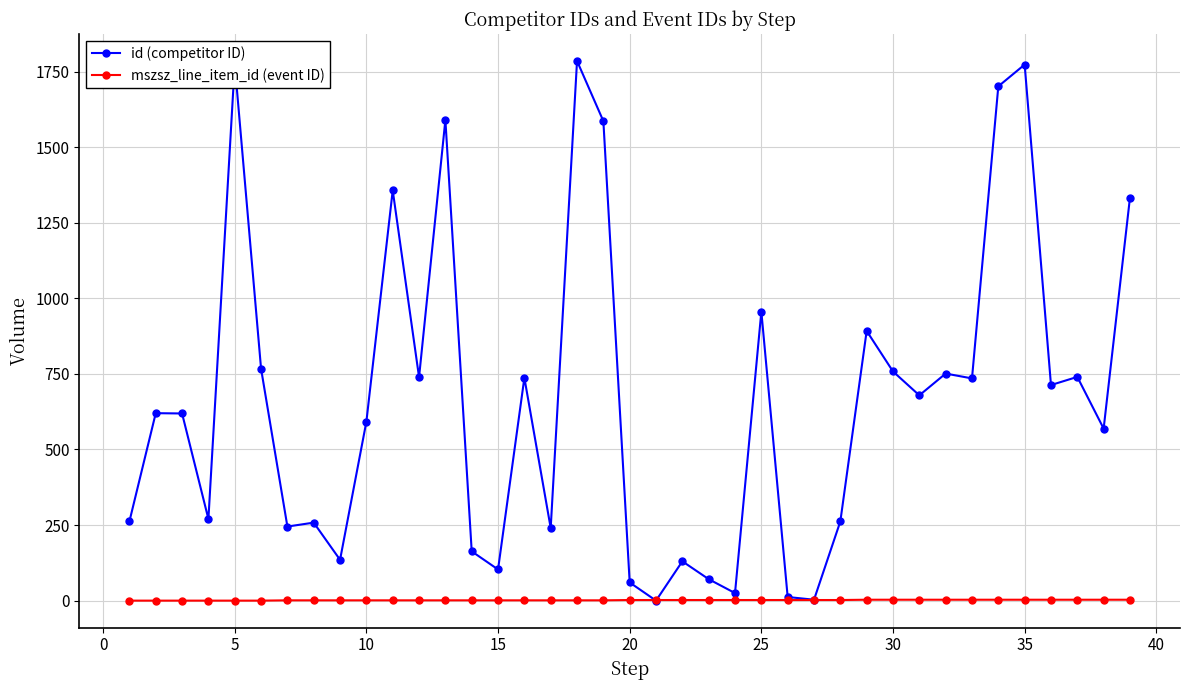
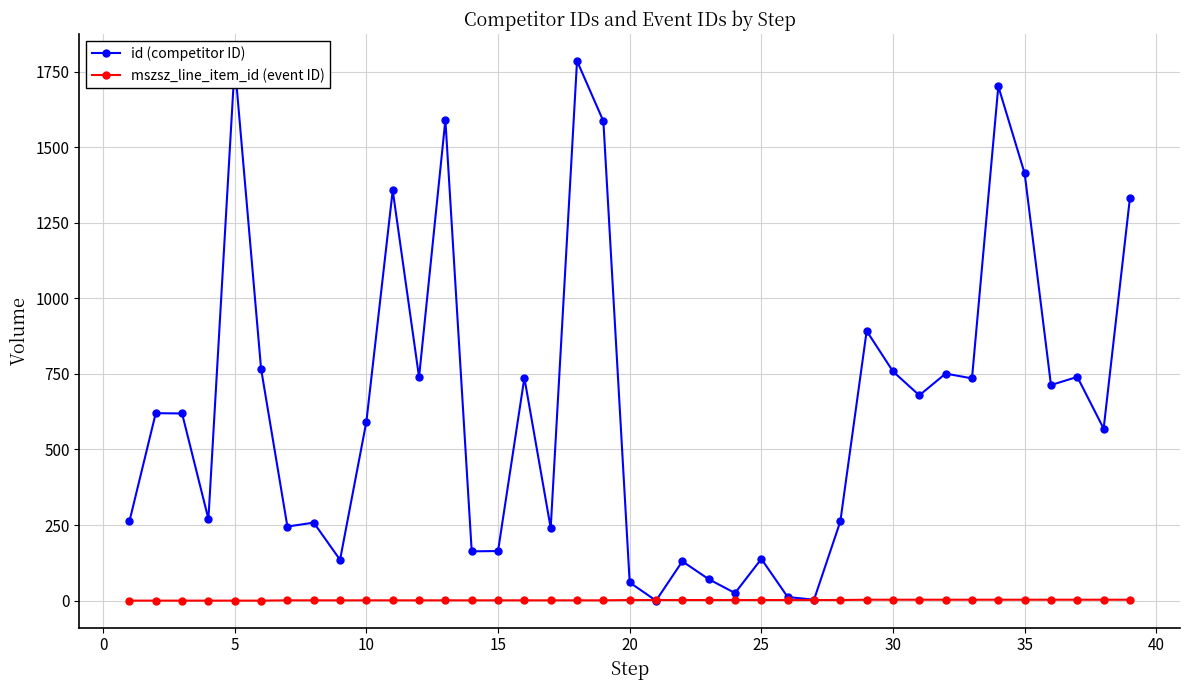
id (competitor ID), 15: 100 -> 160
id (competitor ID), 25: 960 -> 140
id (competitor ID), 35: 1770 -> 1410
